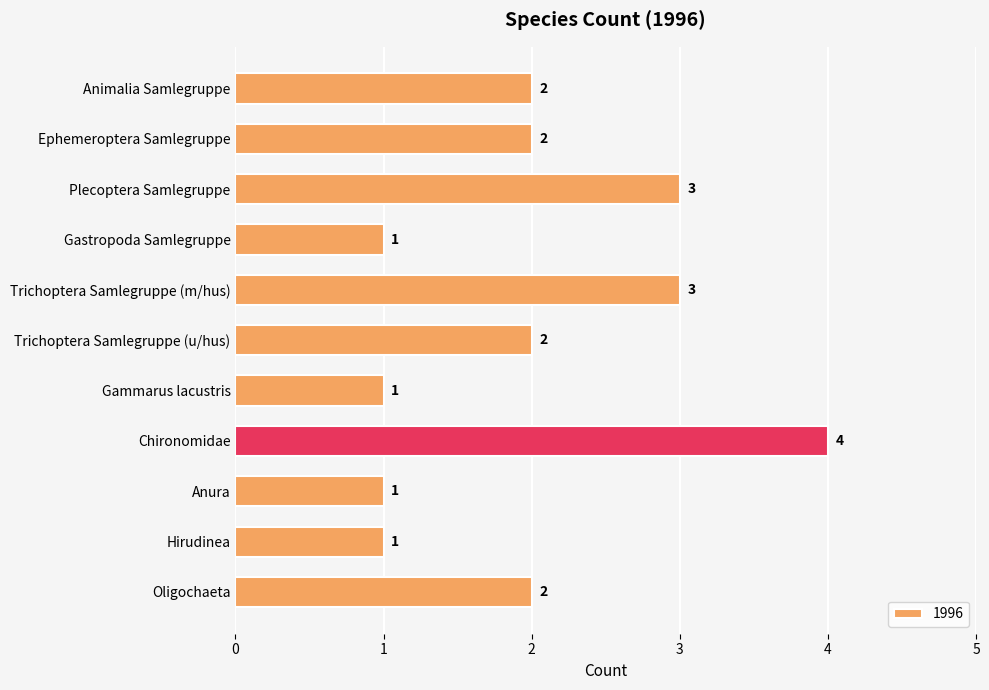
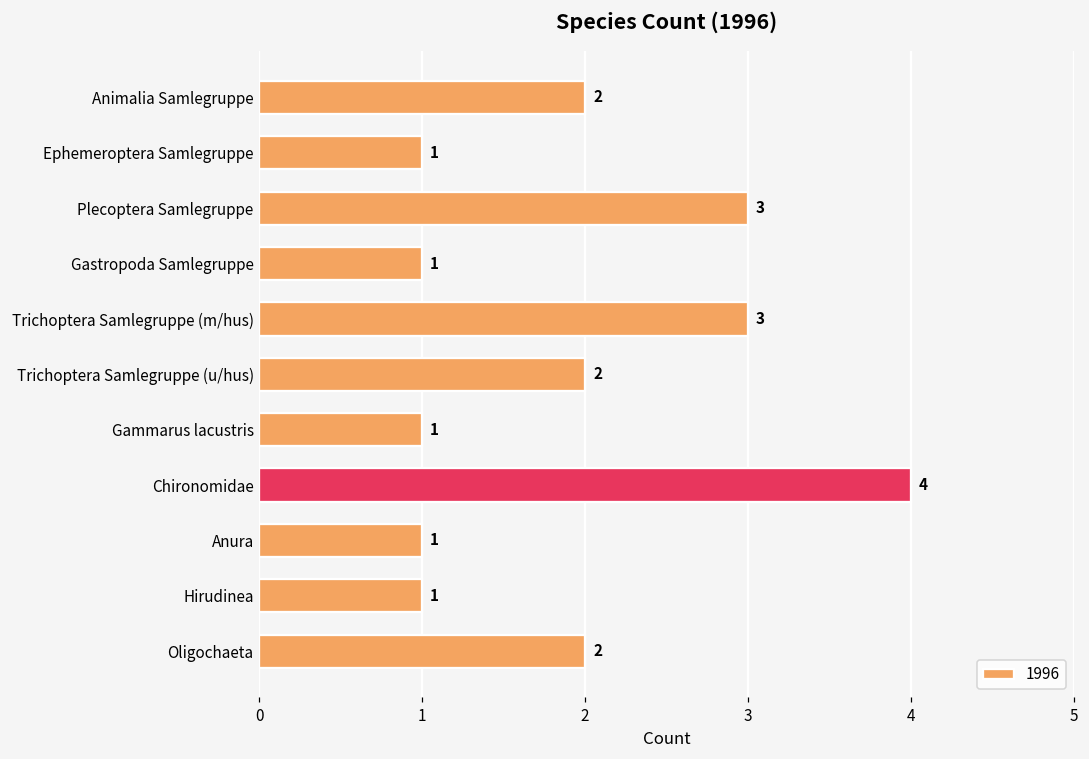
Ephemeroptera Samlegruppe: 2 -> 1
